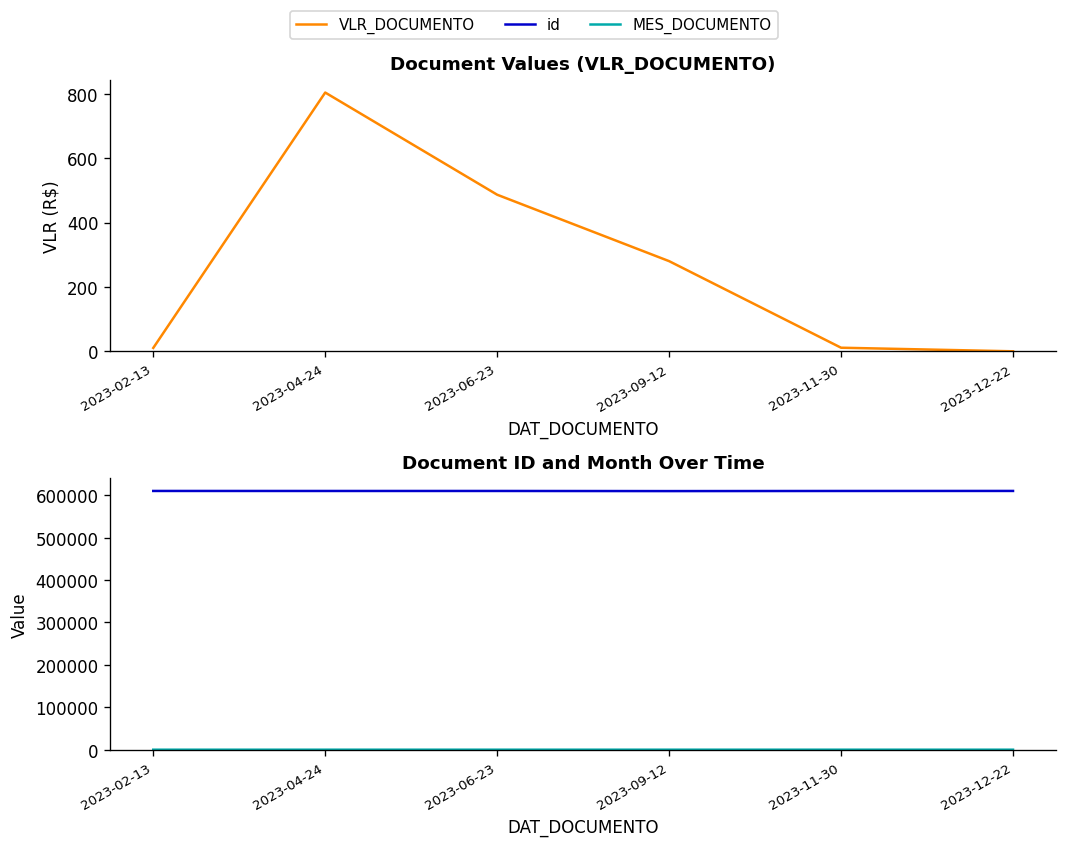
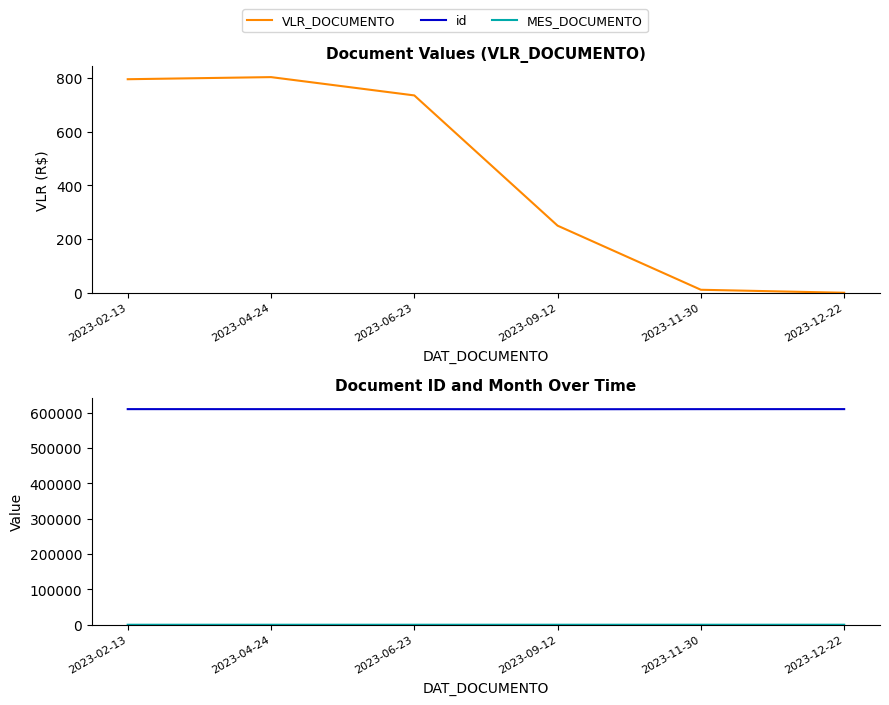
Document Values (VLR_DOCUMENTO), 2023-02-13: 10 -> 800
Document Values (VLR_DOCUMENTO), 2023-06-23: 490 -> 740
Document Values (VLR_DOCUMENTO), 2023-09-12: 280 -> 250
